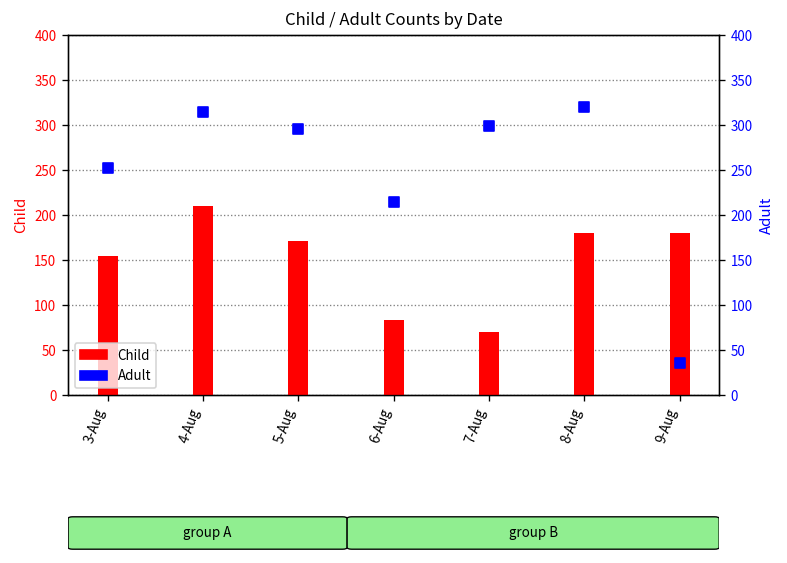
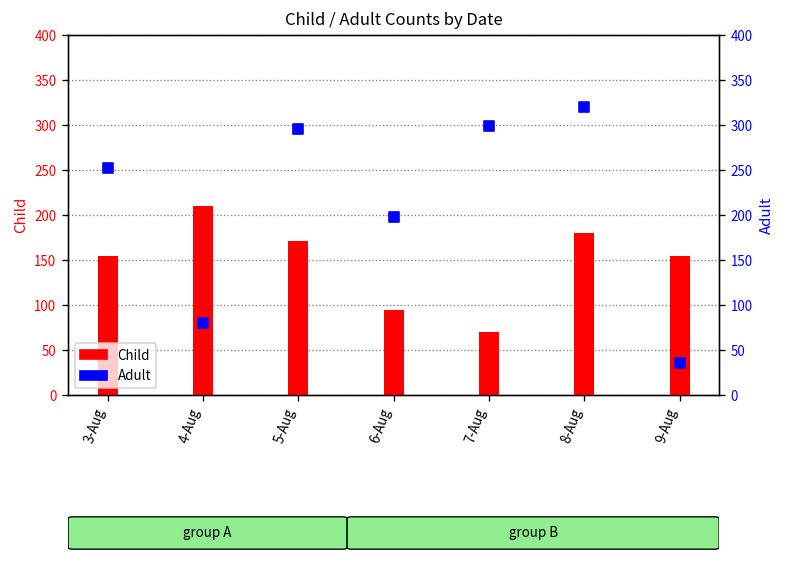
Child, 6-Aug: 80 -> 100
Child, 9-Aug: 180 -> 160
Adult, 4-Aug: 310 -> 80
Adult, 6-Aug: 210 -> 200
